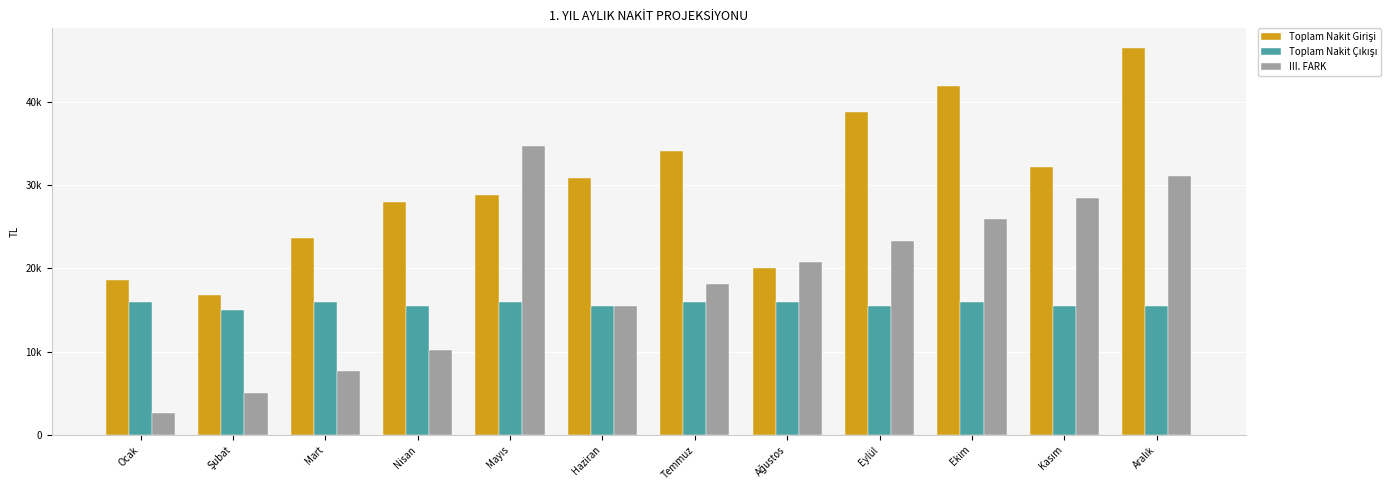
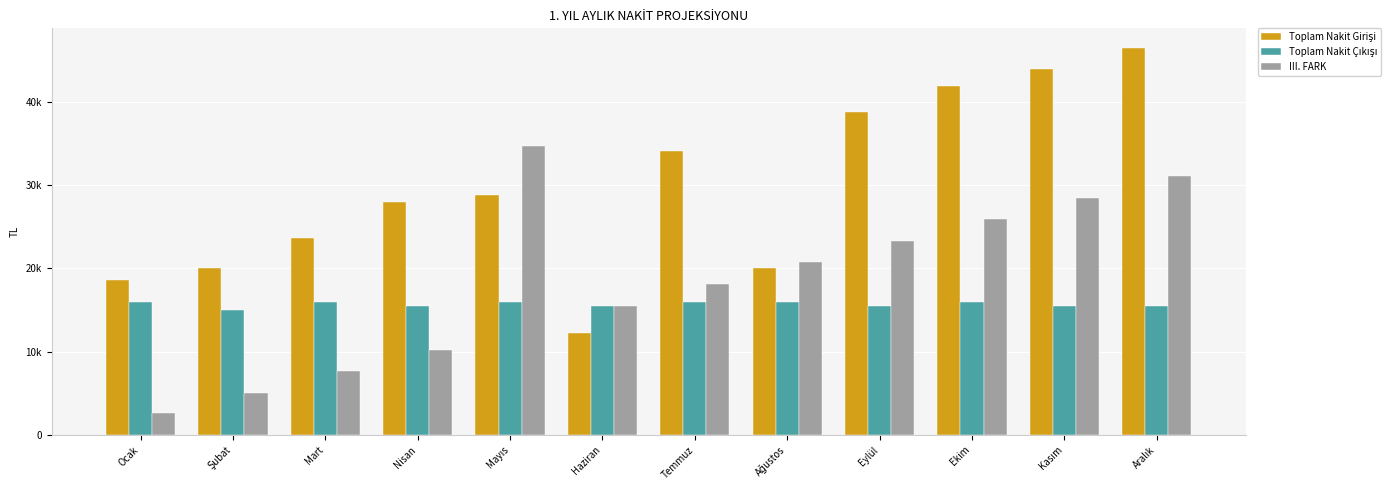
Toplam Nakit Girişi, Şubat: 17000 -> 20000
Toplam Nakit Girişi, Haziran: 31000 -> 12000
Toplam Nakit Girişi, Kasım: 32000 -> 44000
